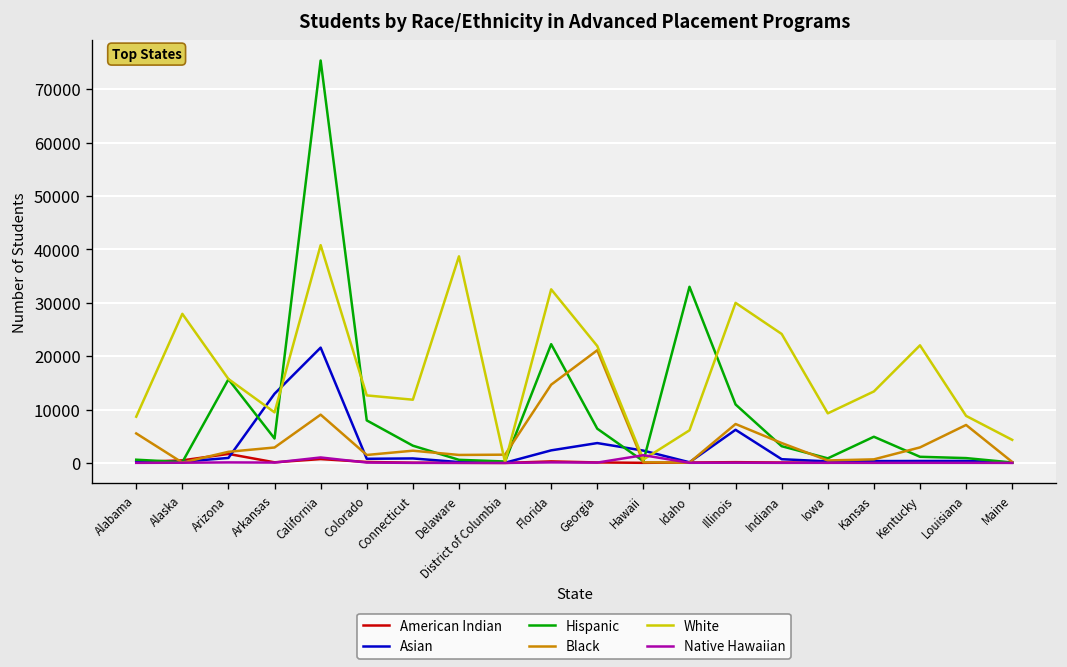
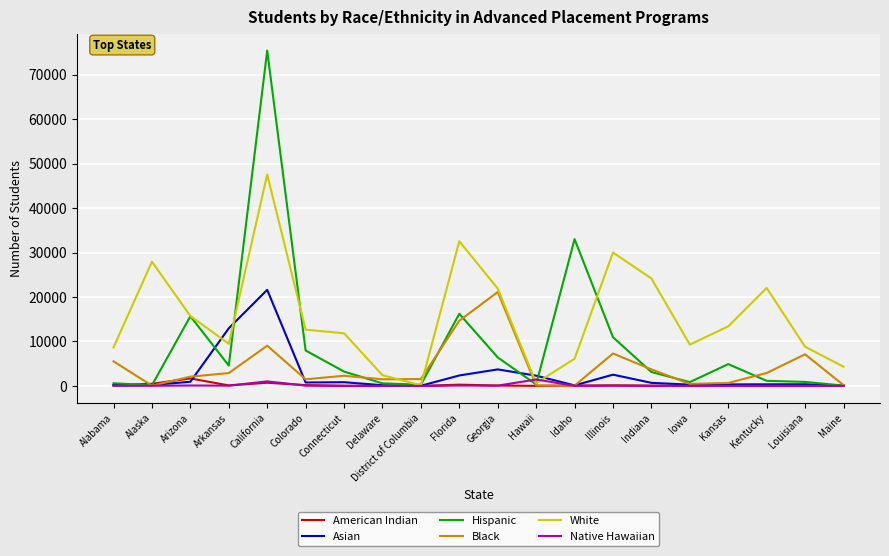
White, California: 41000 -> 48000
White, Delaware: 39000 -> 2000
Hispanic, Florida: 22000 -> 16000
Asian, Illinois: 6000 -> 3000
